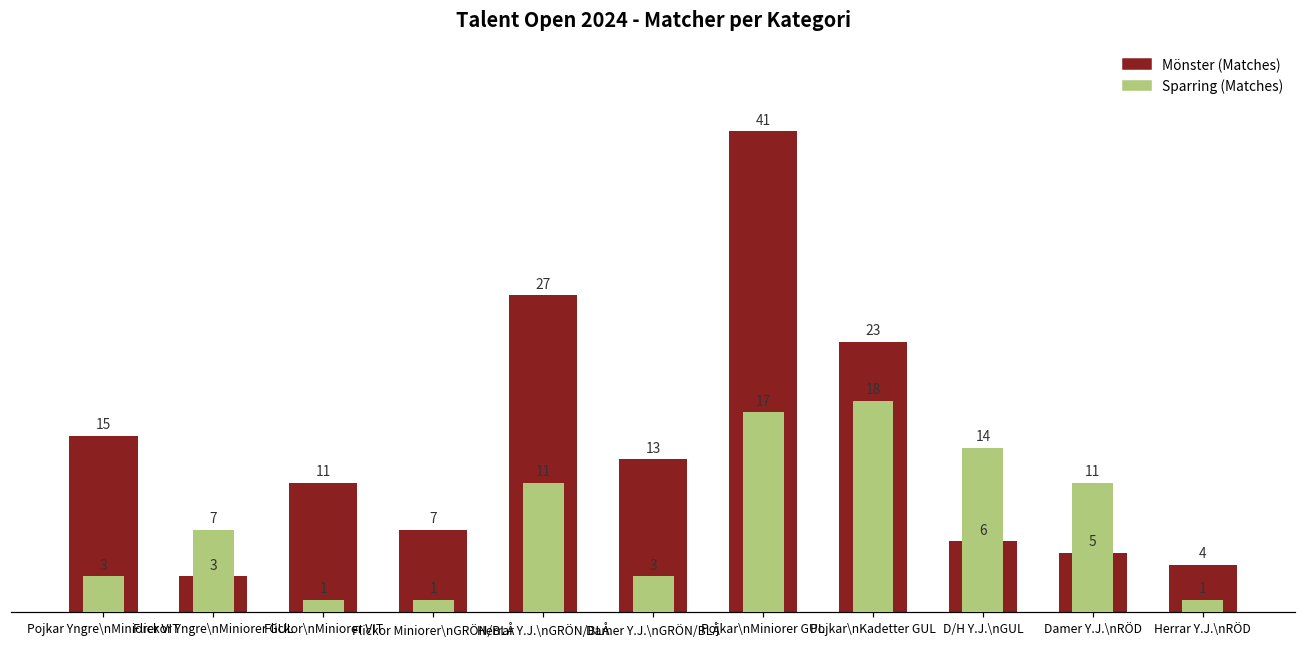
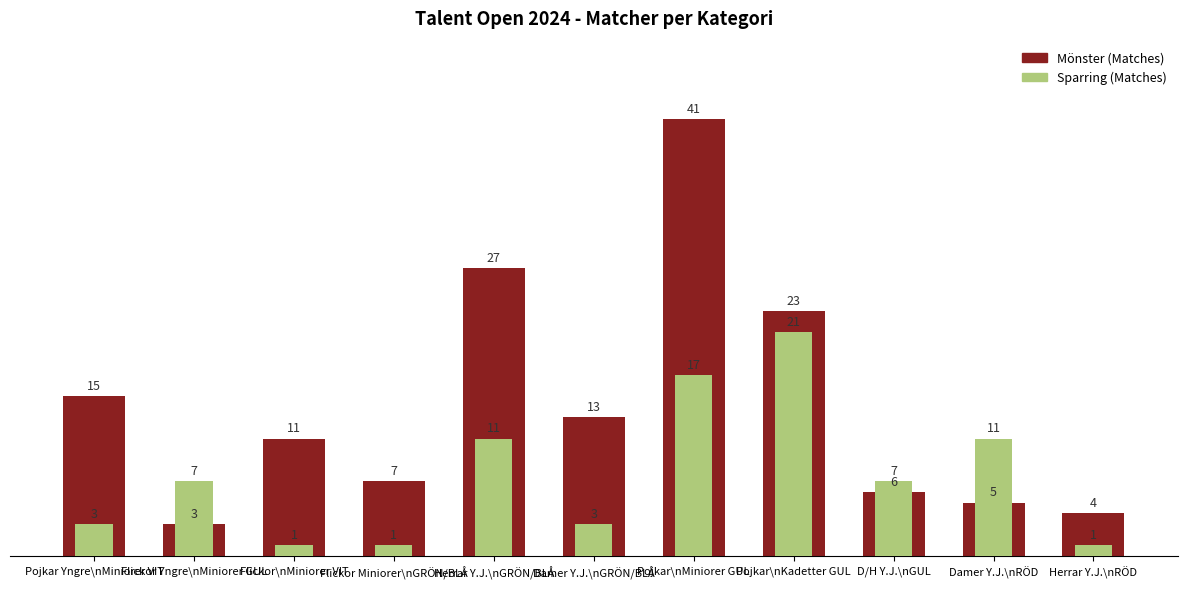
Sparring (Matches), Pojkar\nKadetter GUL: 18 -> 21
Sparring (Matches), D/H Y.J.\nGUL: 14 -> 7
